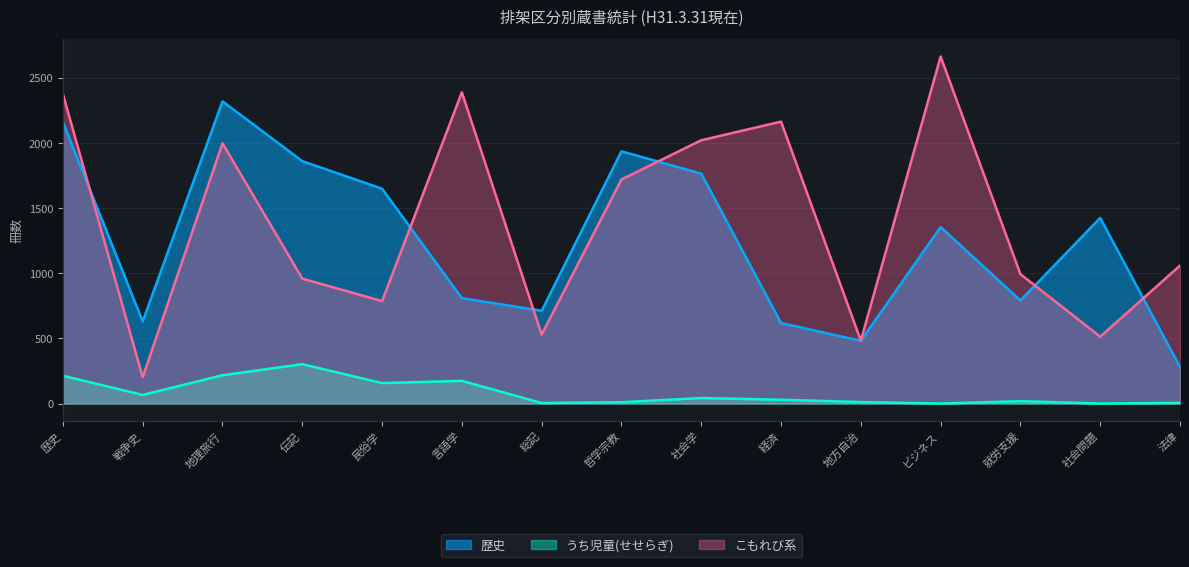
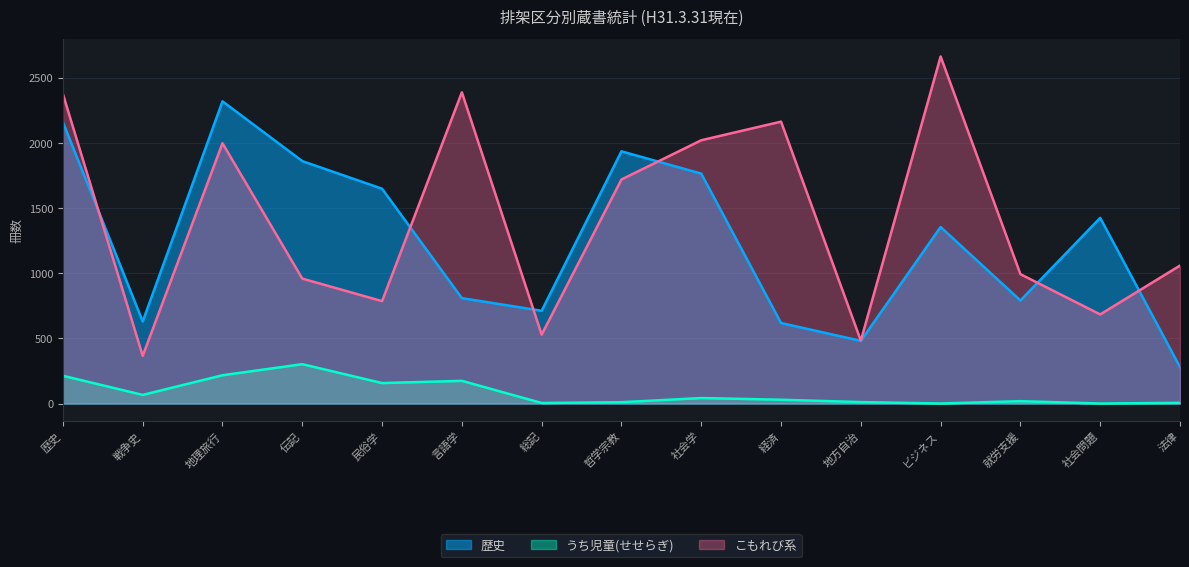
こもれび系, 戦争史: 200 -> 370
こもれび系, 社会問題: 510 -> 680
